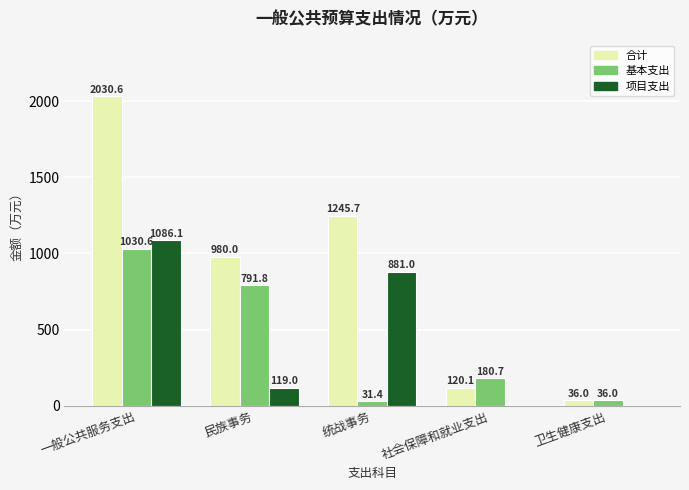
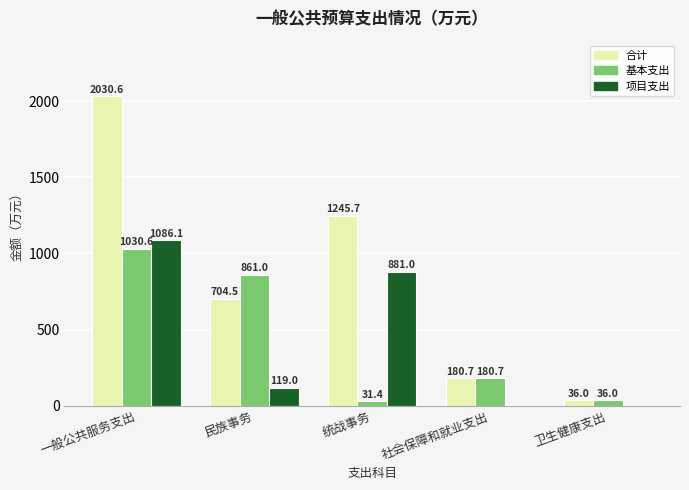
合计, 民族事务: 980.0 -> 704.5
基本支出, 民族事务: 791.8 -> 861.0
合计, 社会保障和就业支出: 120.1 -> 180.7
